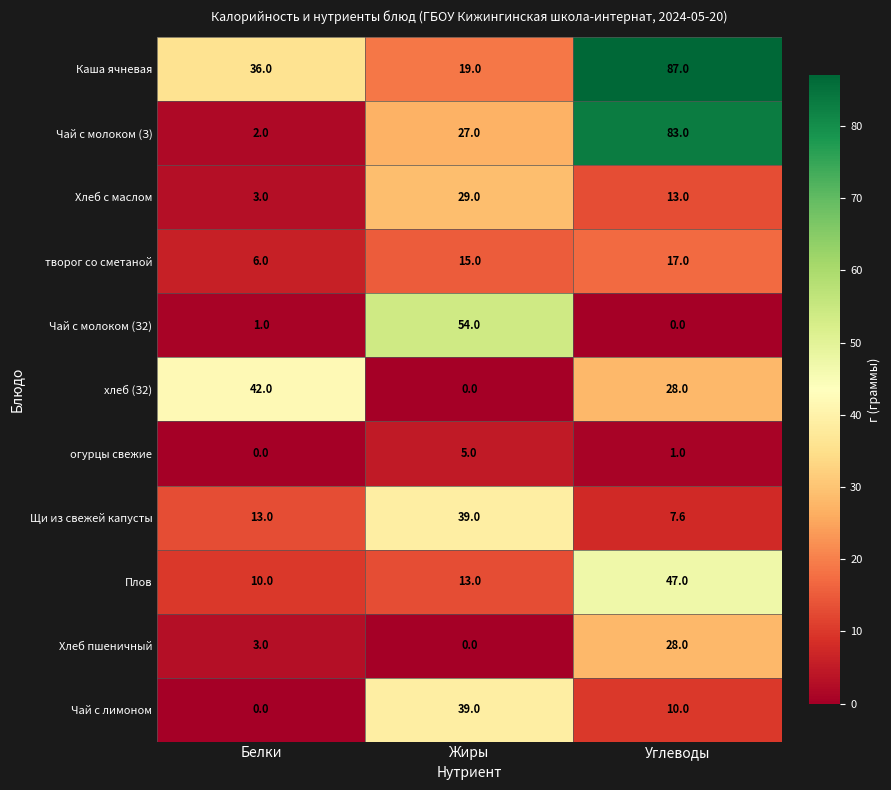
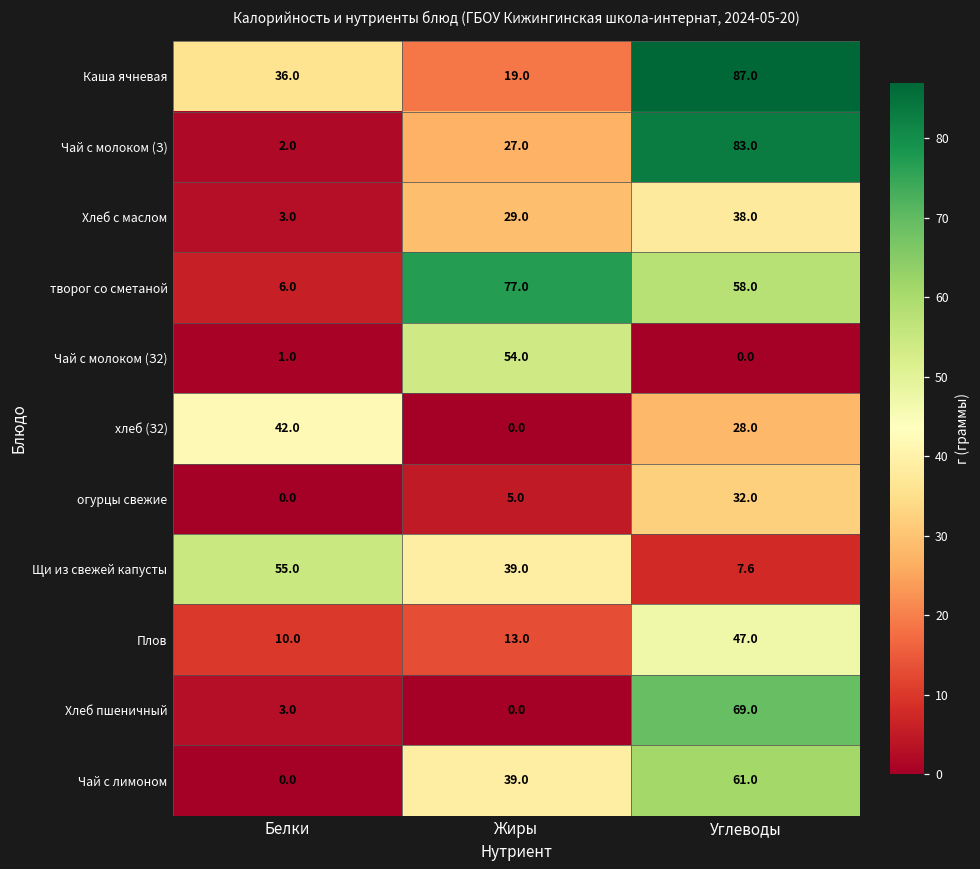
Хлеб с маслом, Углеводы: 13.0 -> 38.0
творог со сметаной, Жиры: 15.0 -> 77.0
творог со сметаной, Углеводы: 17.0 -> 58.0
огурцы свежие, Углеводы: 1.0 -> 32.0
Щи из свежей капусты, Белки: 13.0 -> 55.0
Хлеб пшеничный, Углеводы: 28.0 -> 69.0
Чай с лимоном, Углеводы: 10.0 -> 61.0
